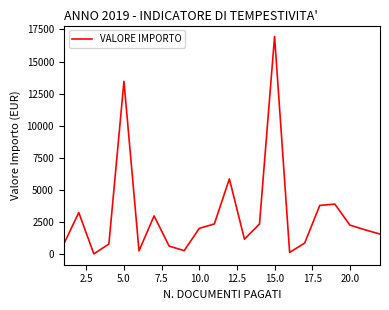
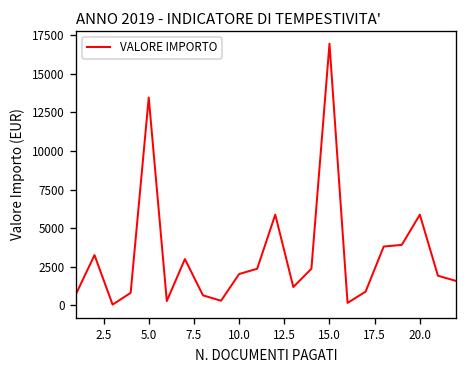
20.0: 2300 -> 5900
